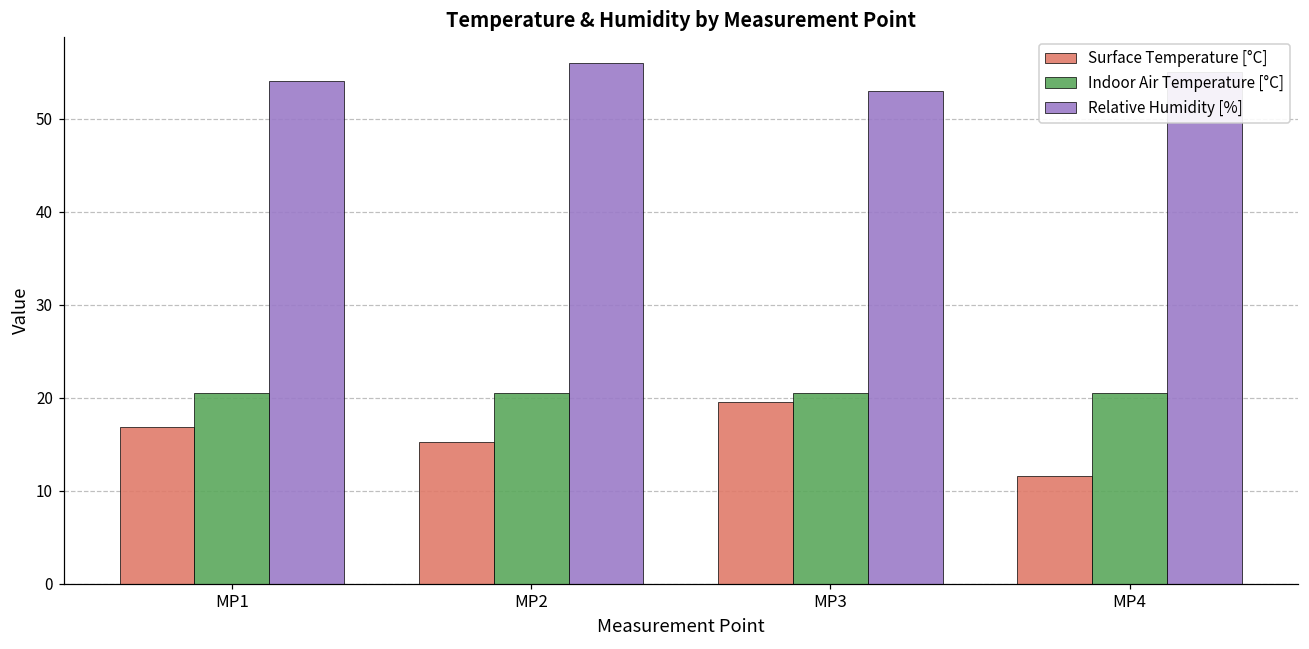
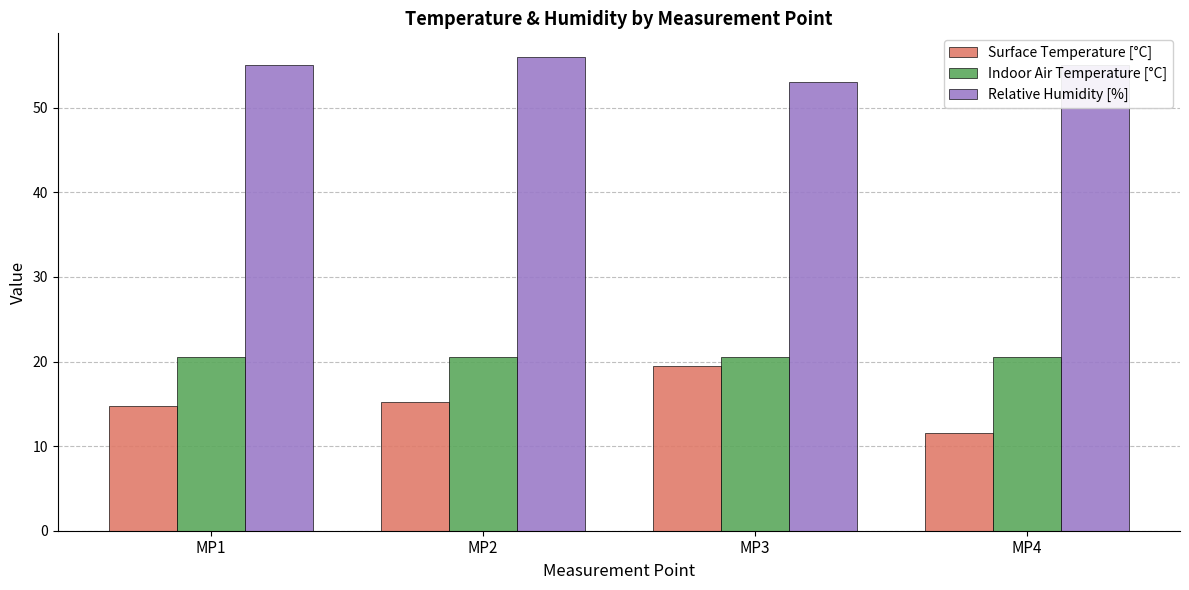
Surface Temperature [°C], MP1: 17 -> 15
Relative Humidity [%], MP1: 54 -> 55
